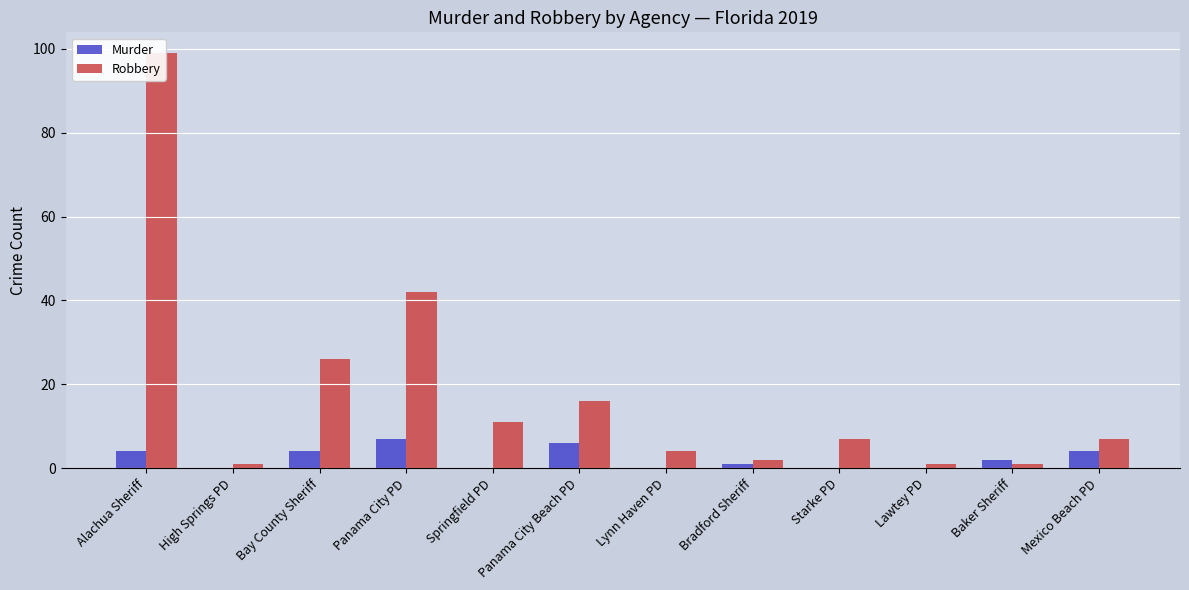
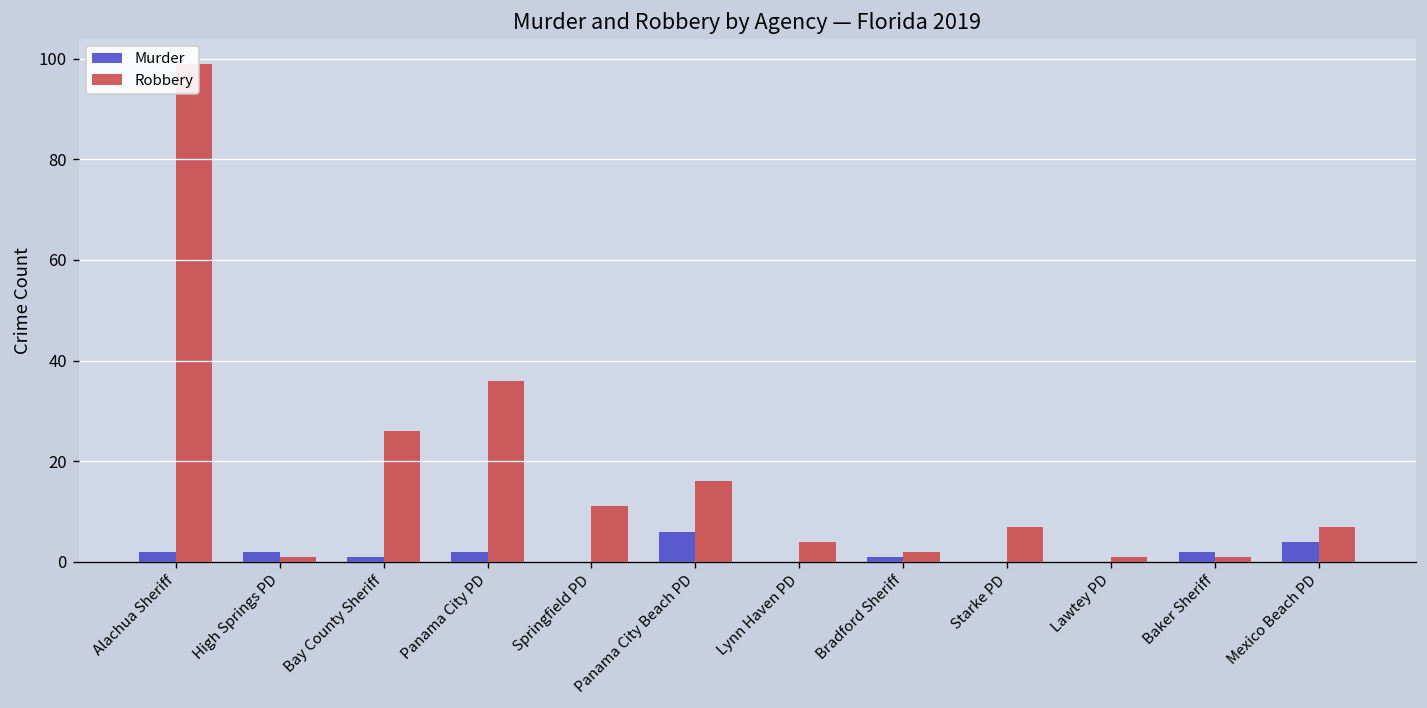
Murder, Alachua Sheriff: 4 -> 2
Murder, High Springs PD: 0 -> 2
Murder, Bay County Sheriff: 4 -> 1
Murder, Panama City PD: 7 -> 2
Robbery, Panama City PD: 42 -> 36
